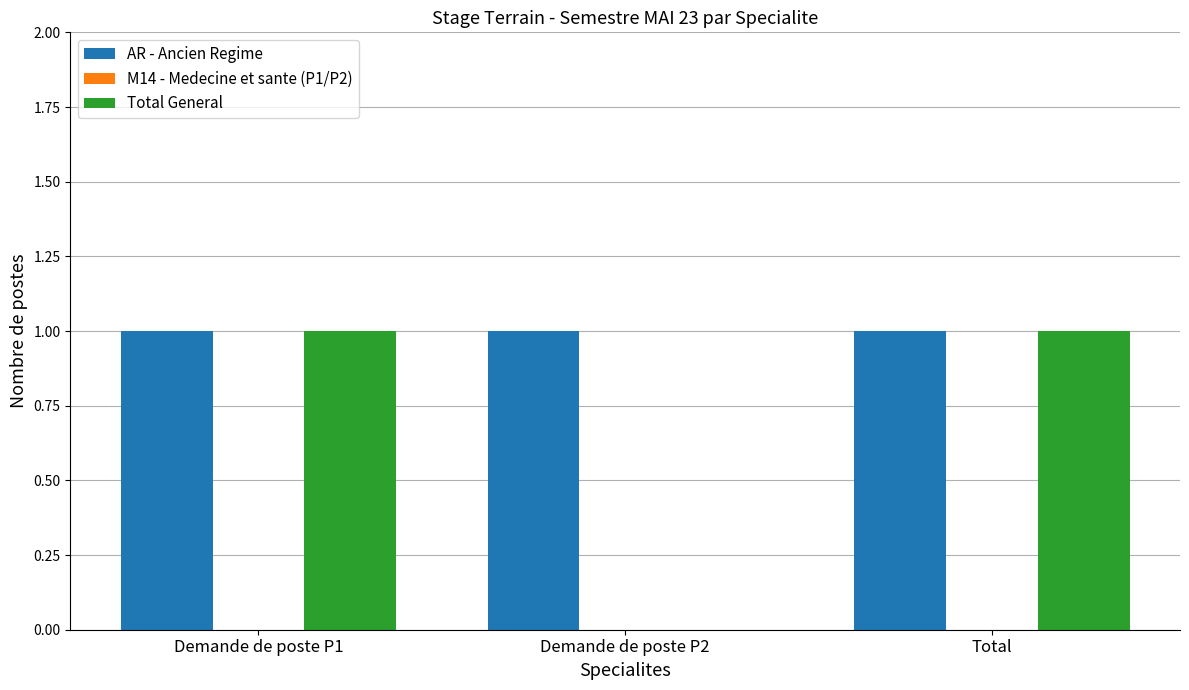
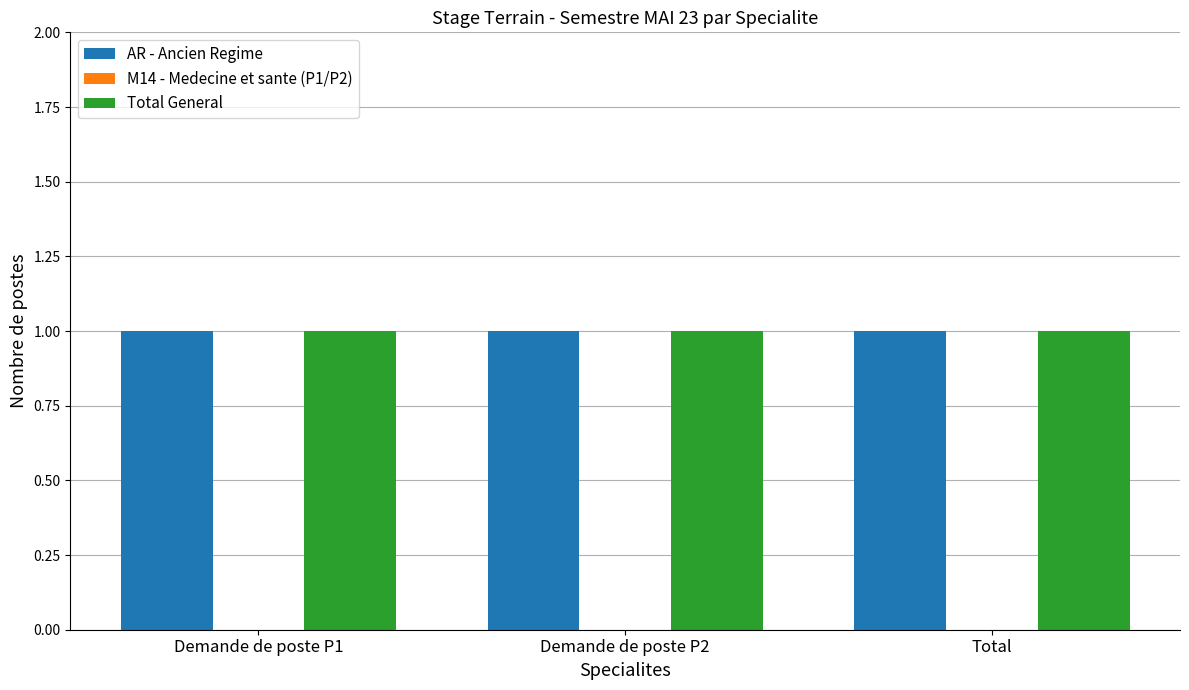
Total General, Demande de poste P2: 0 -> 1
